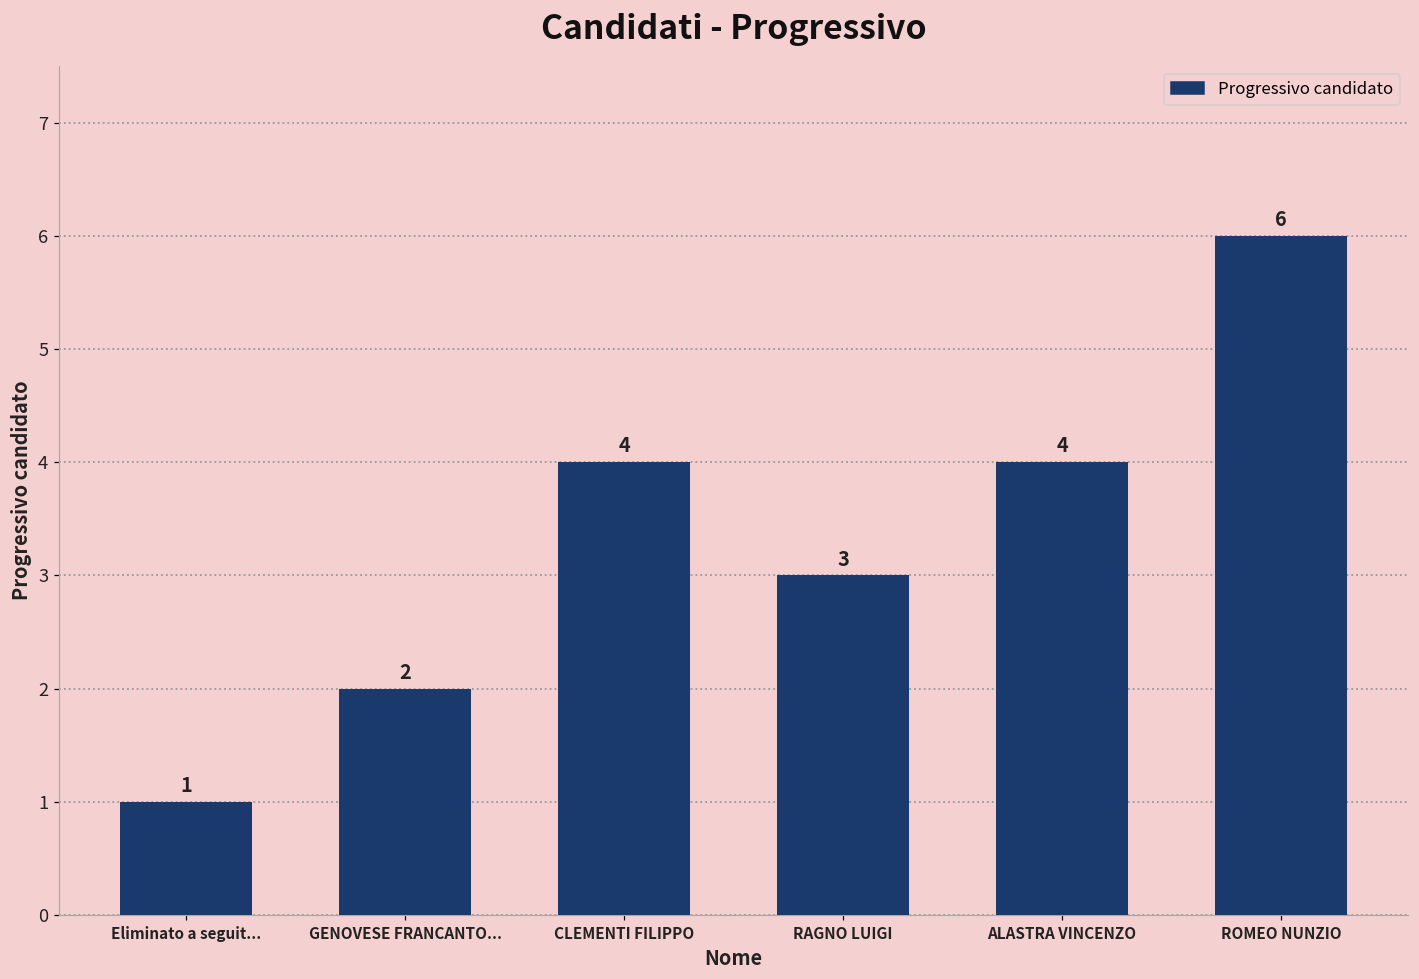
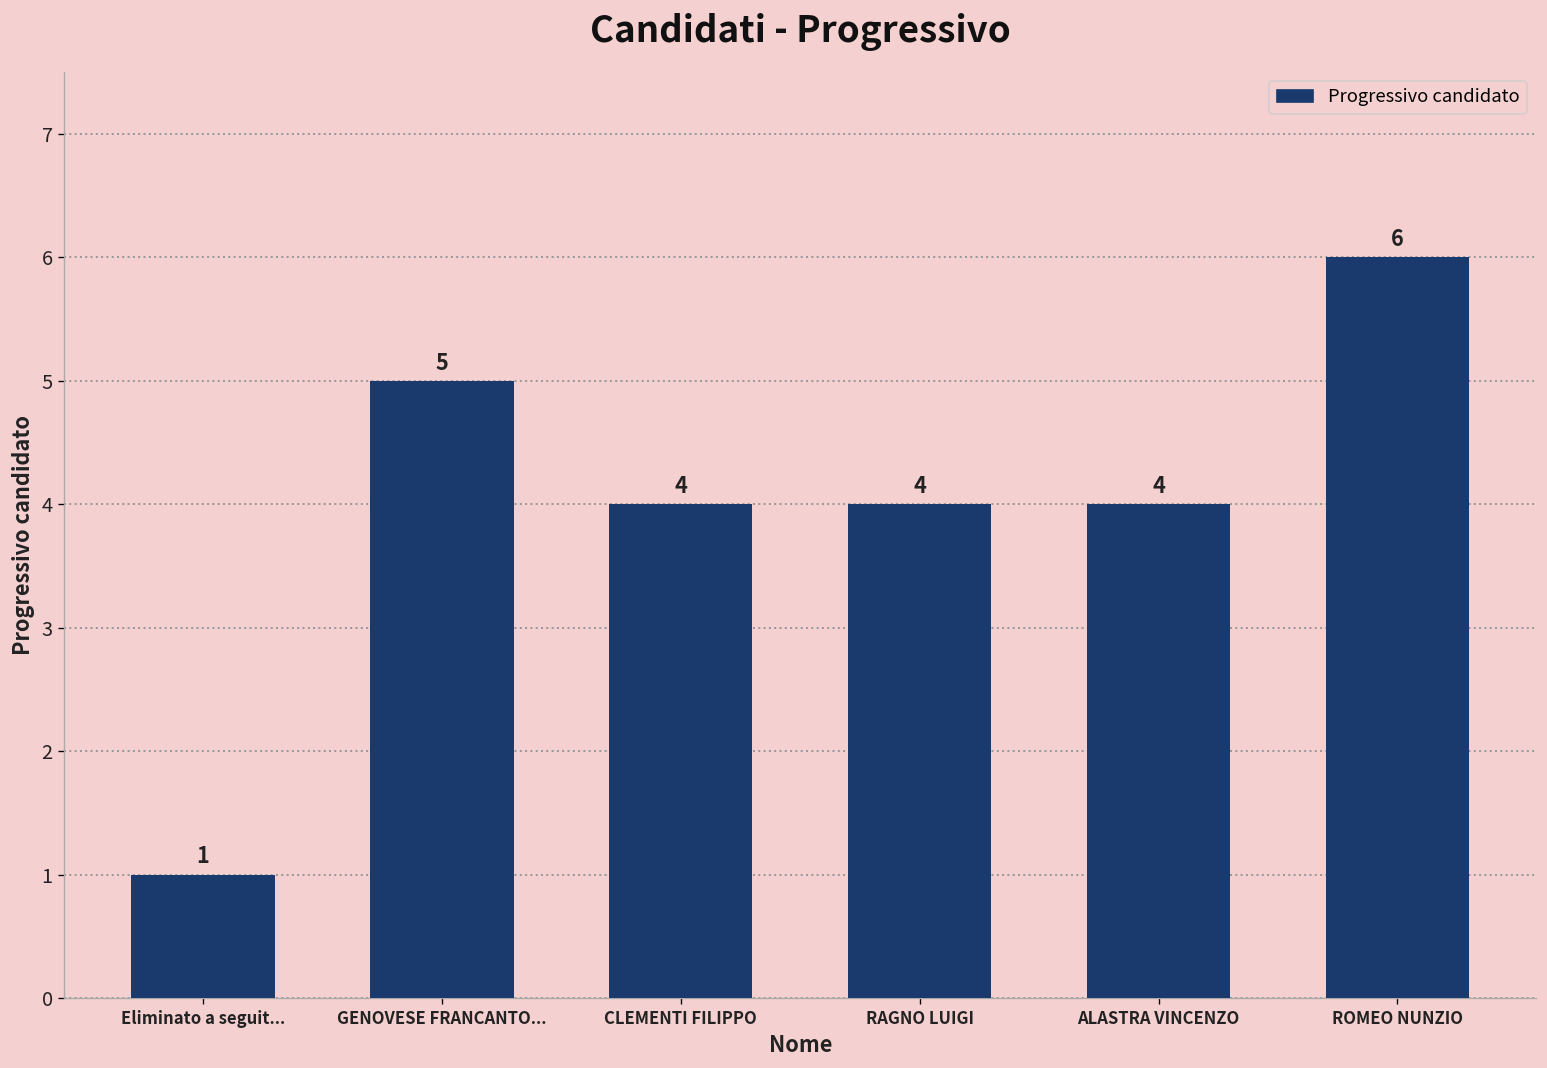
GENOVESE FRANCANTO...: 2 -> 5
RAGNO LUIGI: 3 -> 4
